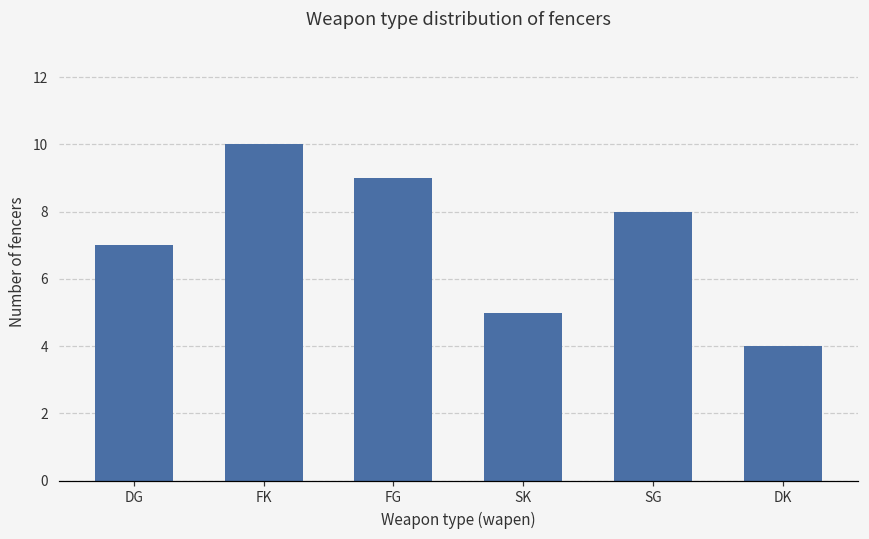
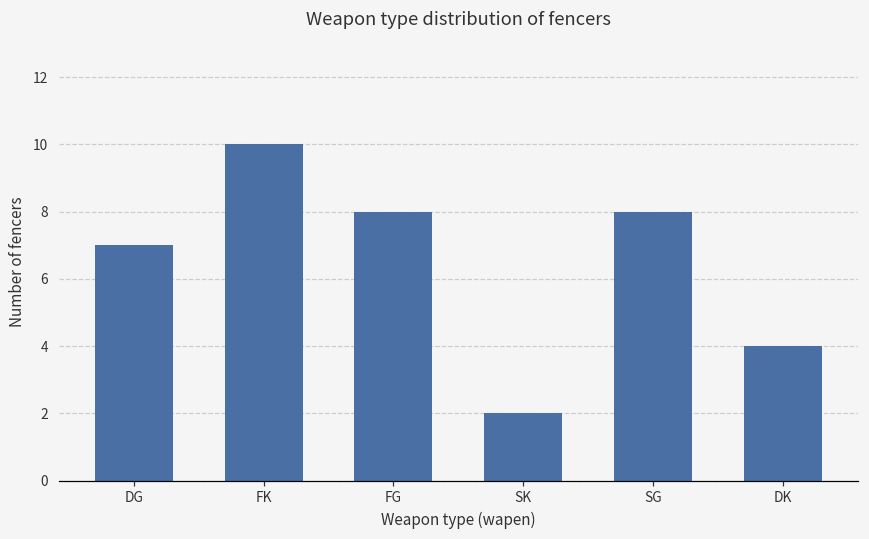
FG: 9 -> 8
SK: 5 -> 2
